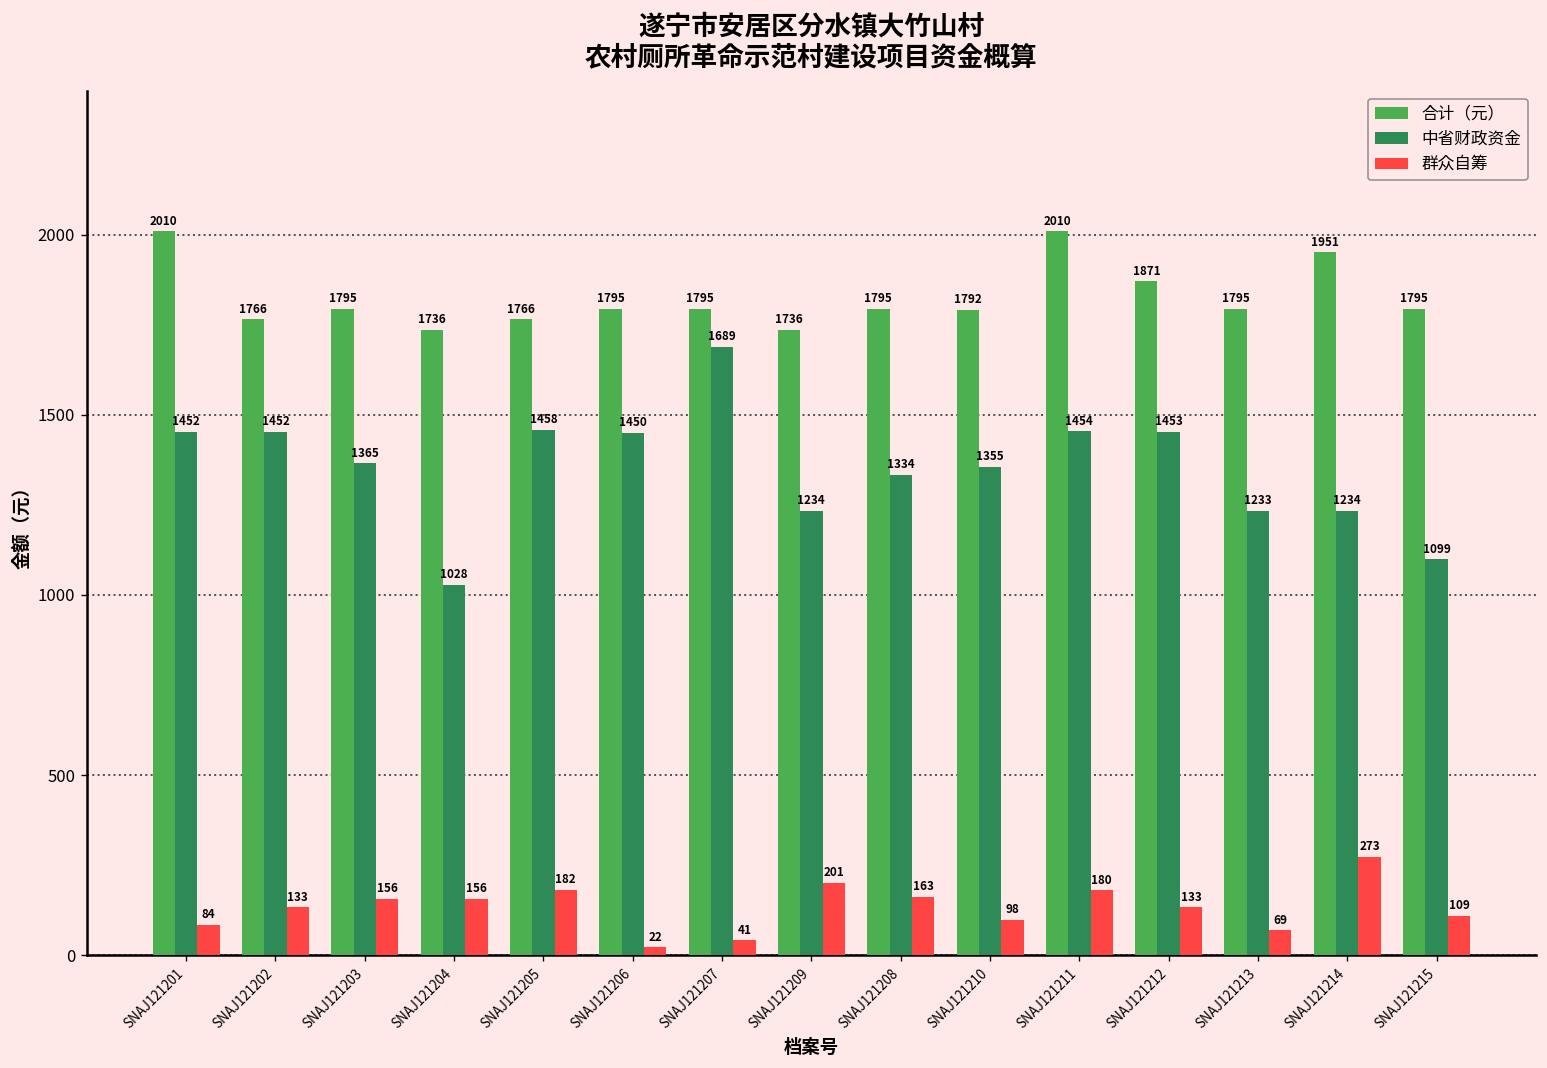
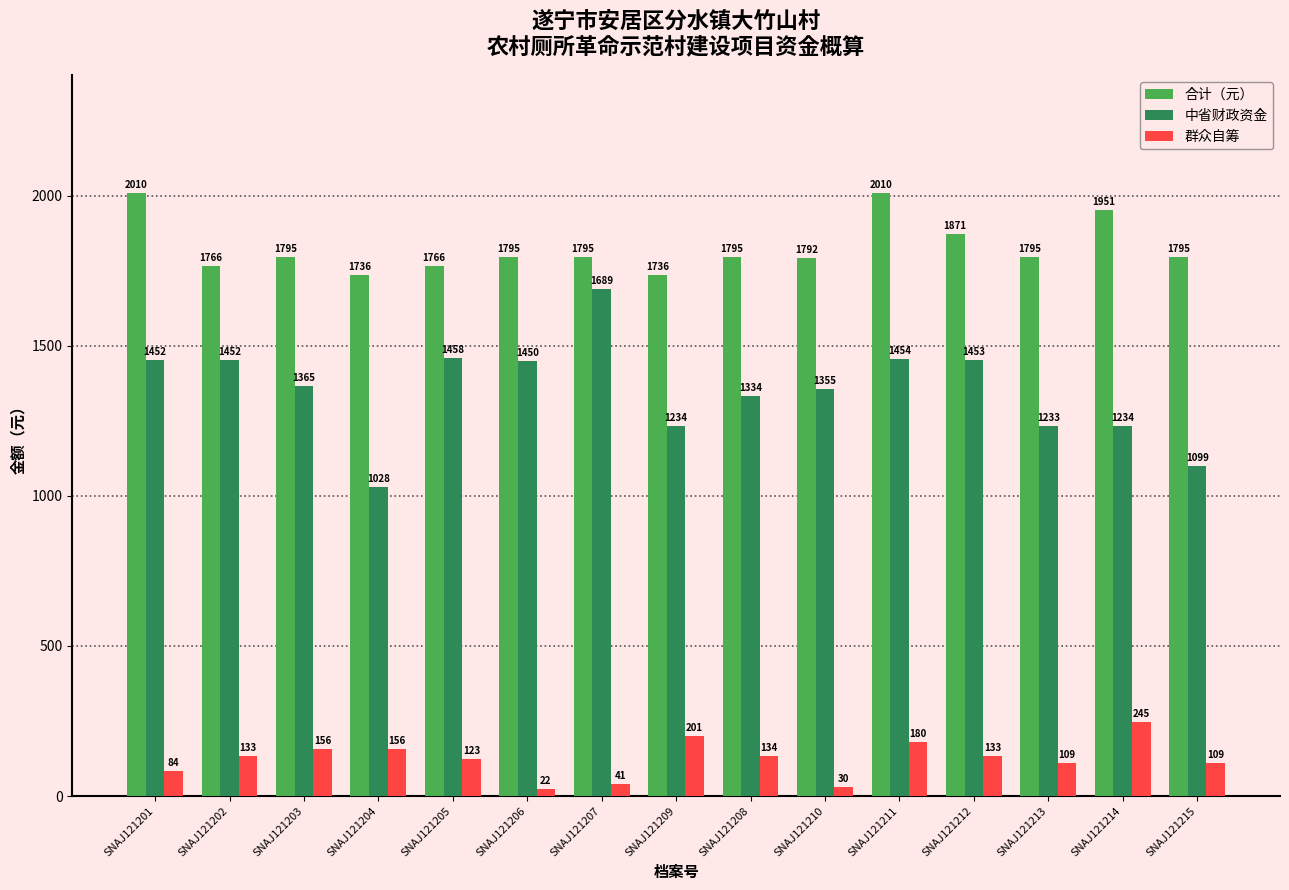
群众自筹, SNAJ121205: 182 -> 123
群众自筹, SNAJ121208: 163 -> 134
群众自筹, SNAJ121210: 98 -> 30
群众自筹, SNAJ121213: 69 -> 109
群众自筹, SNAJ121214: 273 -> 245
